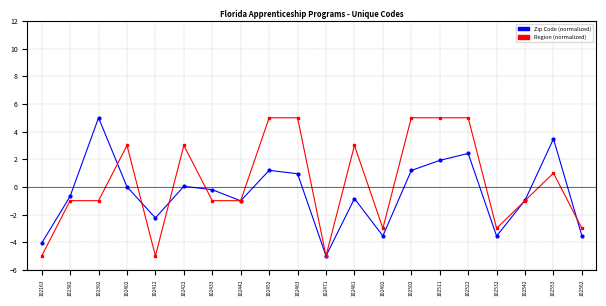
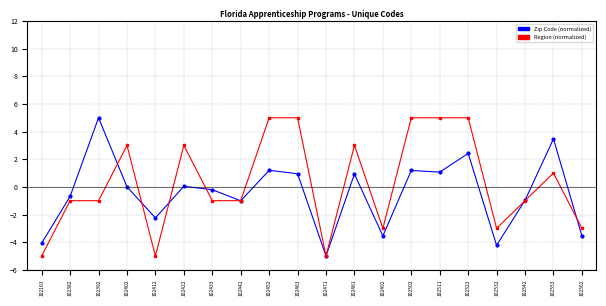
Zip Code (normalized), 102481: -0.8 -> 0.9
Zip Code (normalized), 102511: 1.9 -> 1.1
Zip Code (normalized), 102532: -3.6 -> -4.2
